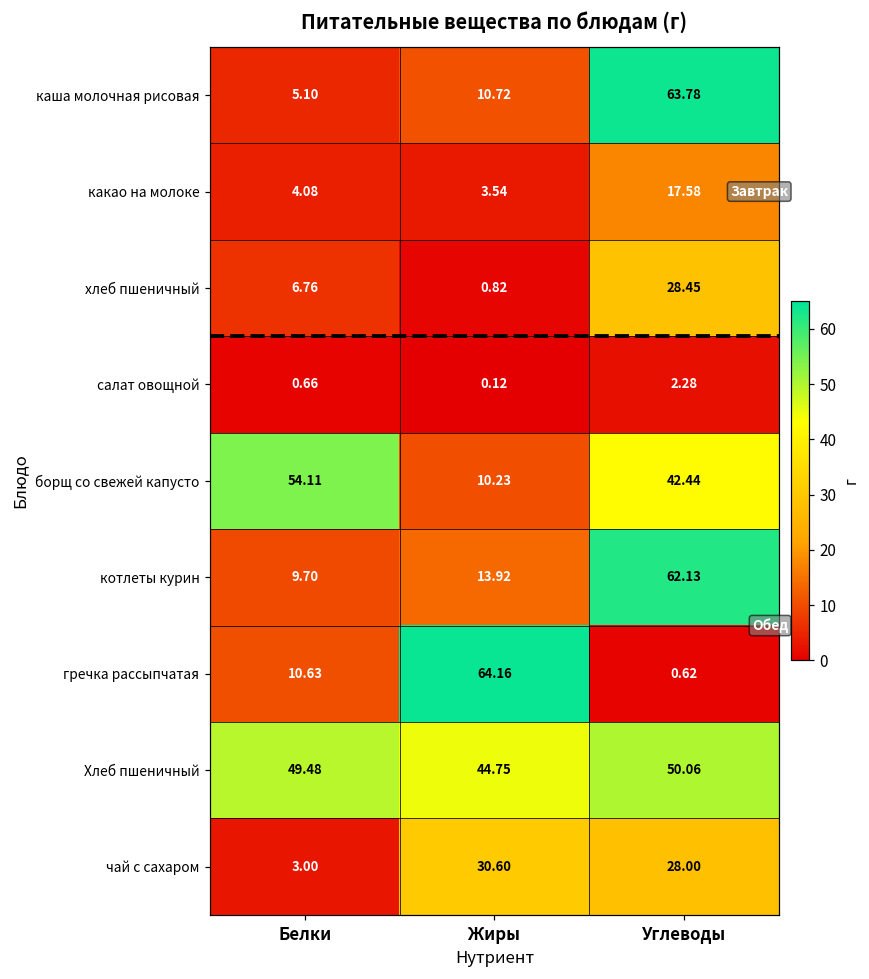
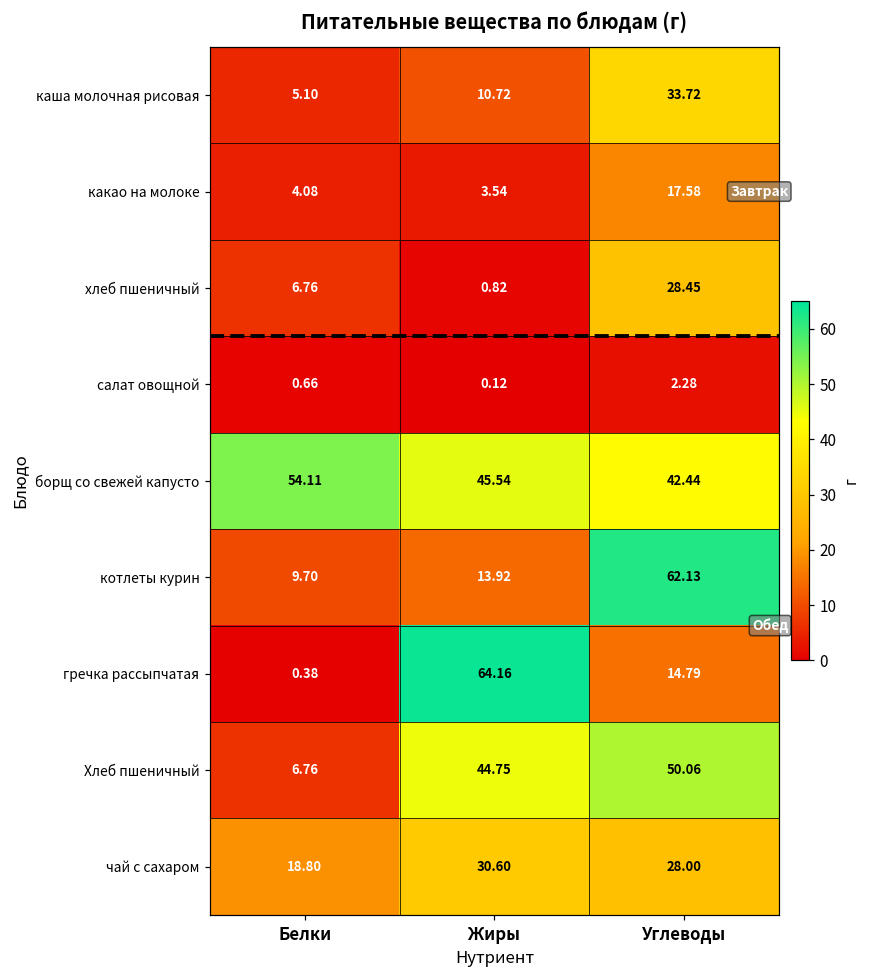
каша молочная рисовая, Углеводы: 63.78 -> 33.72
борщ со свежей капусто, Жиры: 10.23 -> 45.54
гречка рассыпчатая, Белки: 10.63 -> 0.38
гречка рассыпчатая, Углеводы: 0.62 -> 14.79
Хлеб пшеничный, Белки: 49.48 -> 6.76
чай с сахаром, Белки: 3.00 -> 18.80
